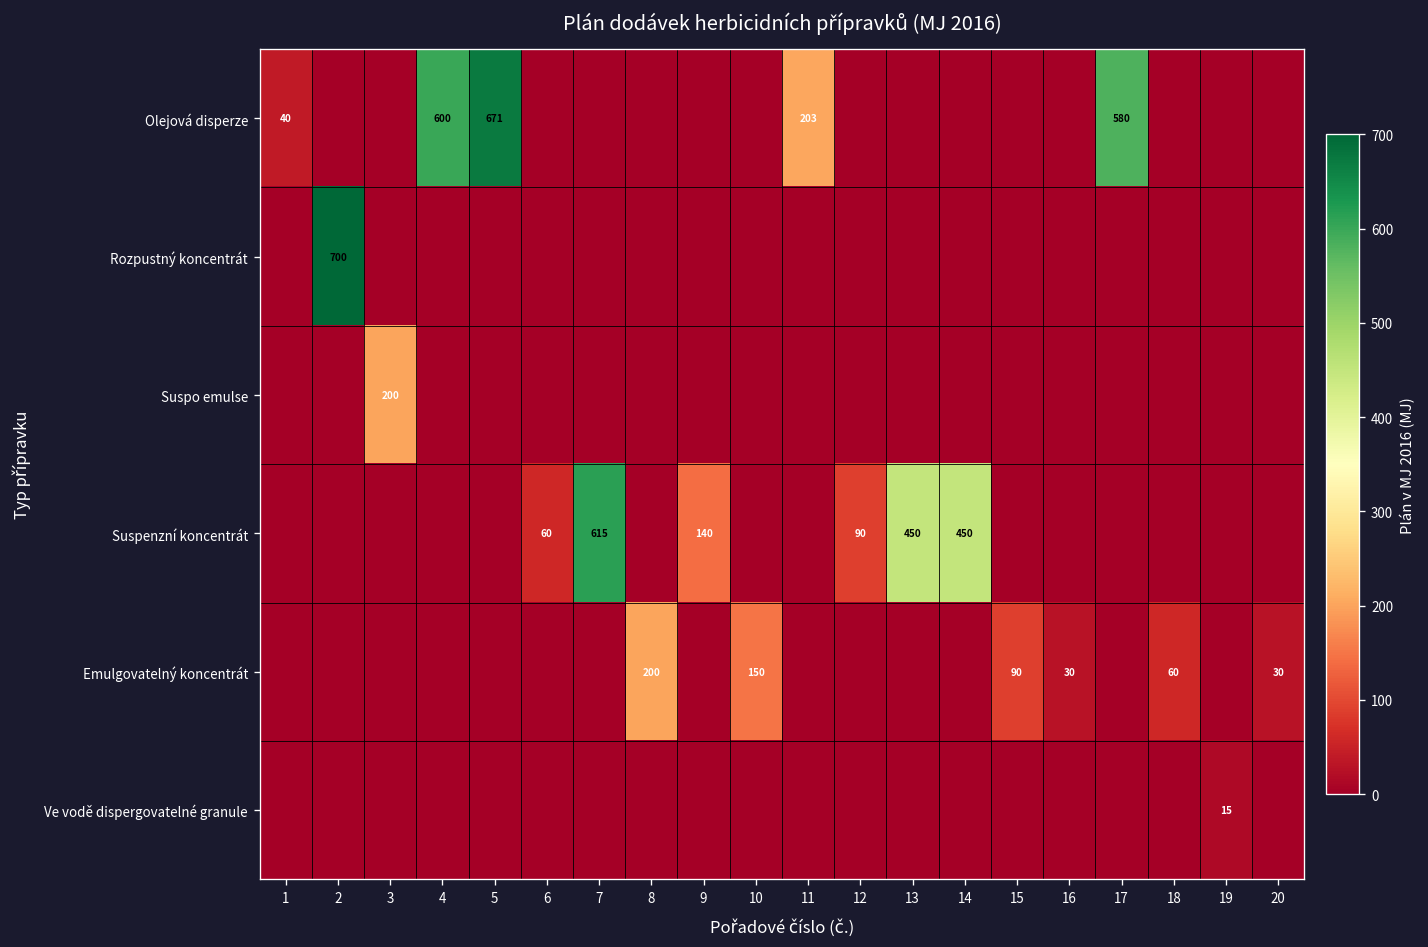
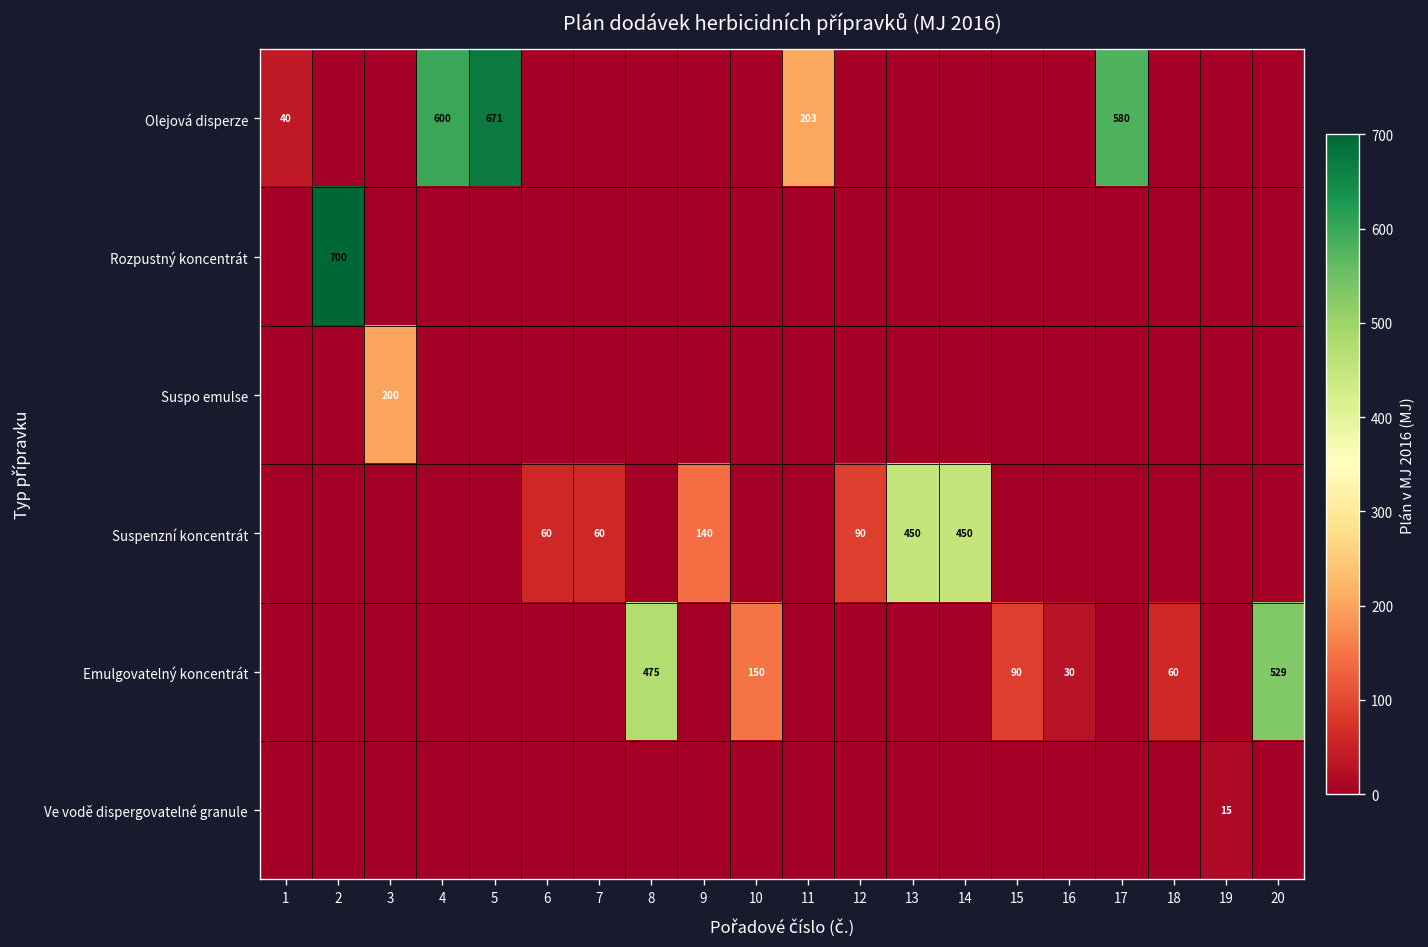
Suspenzní koncentrát, 7: 615 -> 60
Emulgovatelný koncentrát, 8: 200 -> 475
Emulgovatelný koncentrát, 20: 30 -> 529
